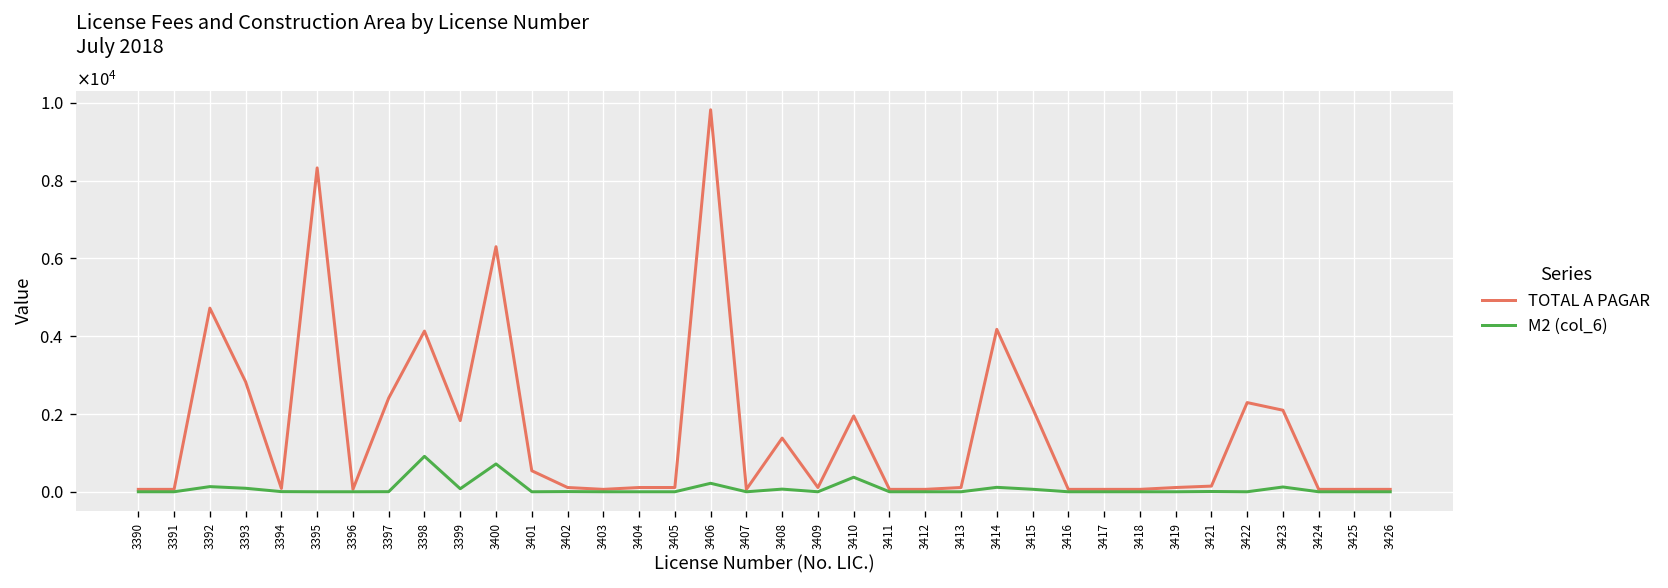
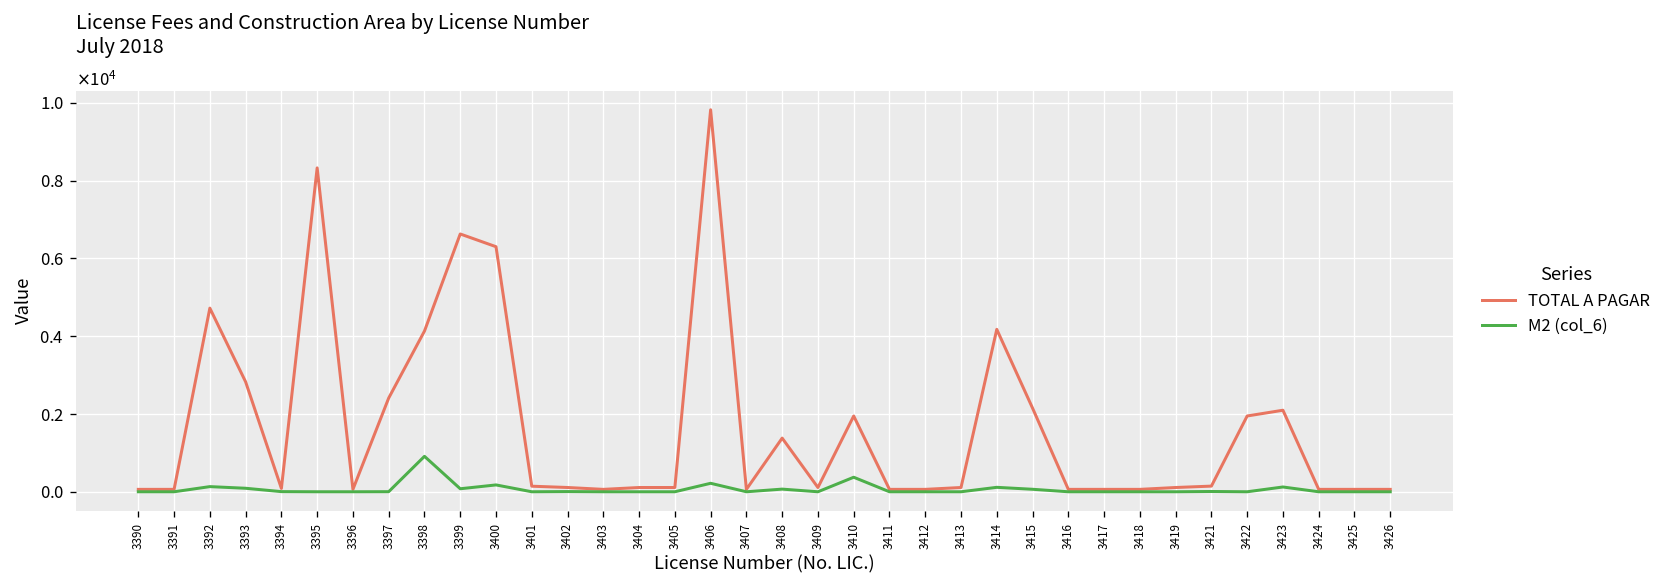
TOTAL A PAGAR, 3399: 1800 -> 6600
M2 (col_6), 3400: 700 -> 200
TOTAL A PAGAR, 3401: 500 -> 100
TOTAL A PAGAR, 3422: 2300 -> 1900
